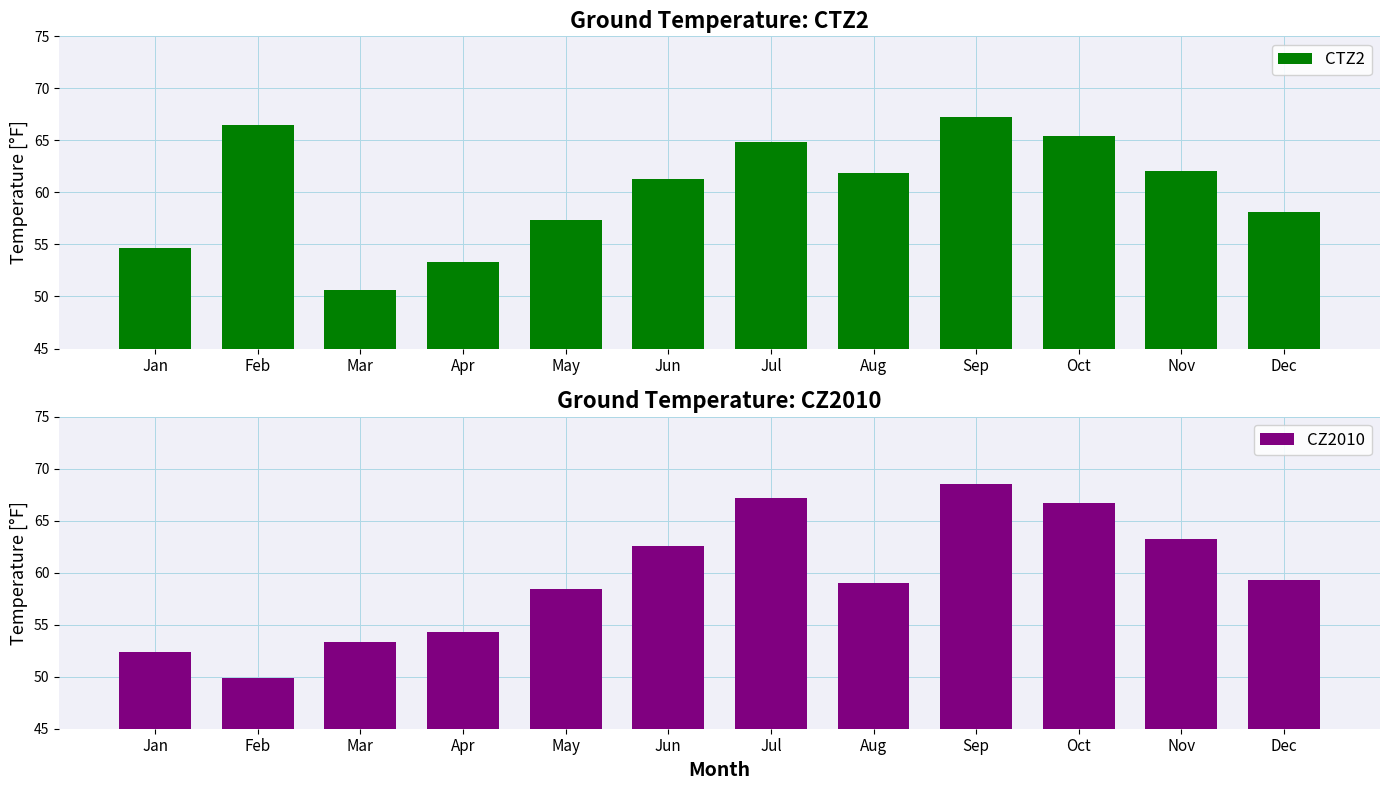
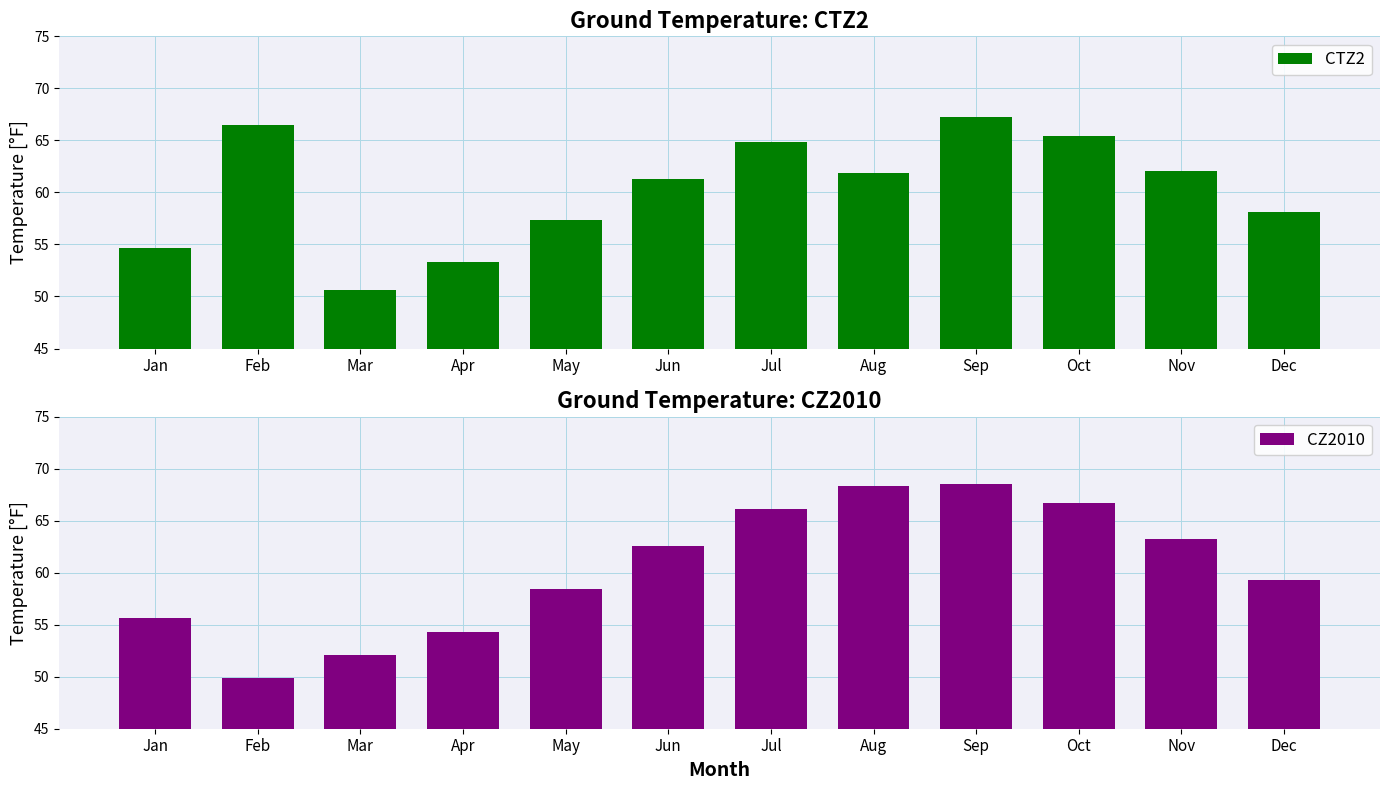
Ground Temperature: CZ2010, Jan: 52.4 -> 55.6
Ground Temperature: CZ2010, Mar: 53.3 -> 52.1
Ground Temperature: CZ2010, Jul: 67.1 -> 66.1
Ground Temperature: CZ2010, Aug: 59.0 -> 68.3
